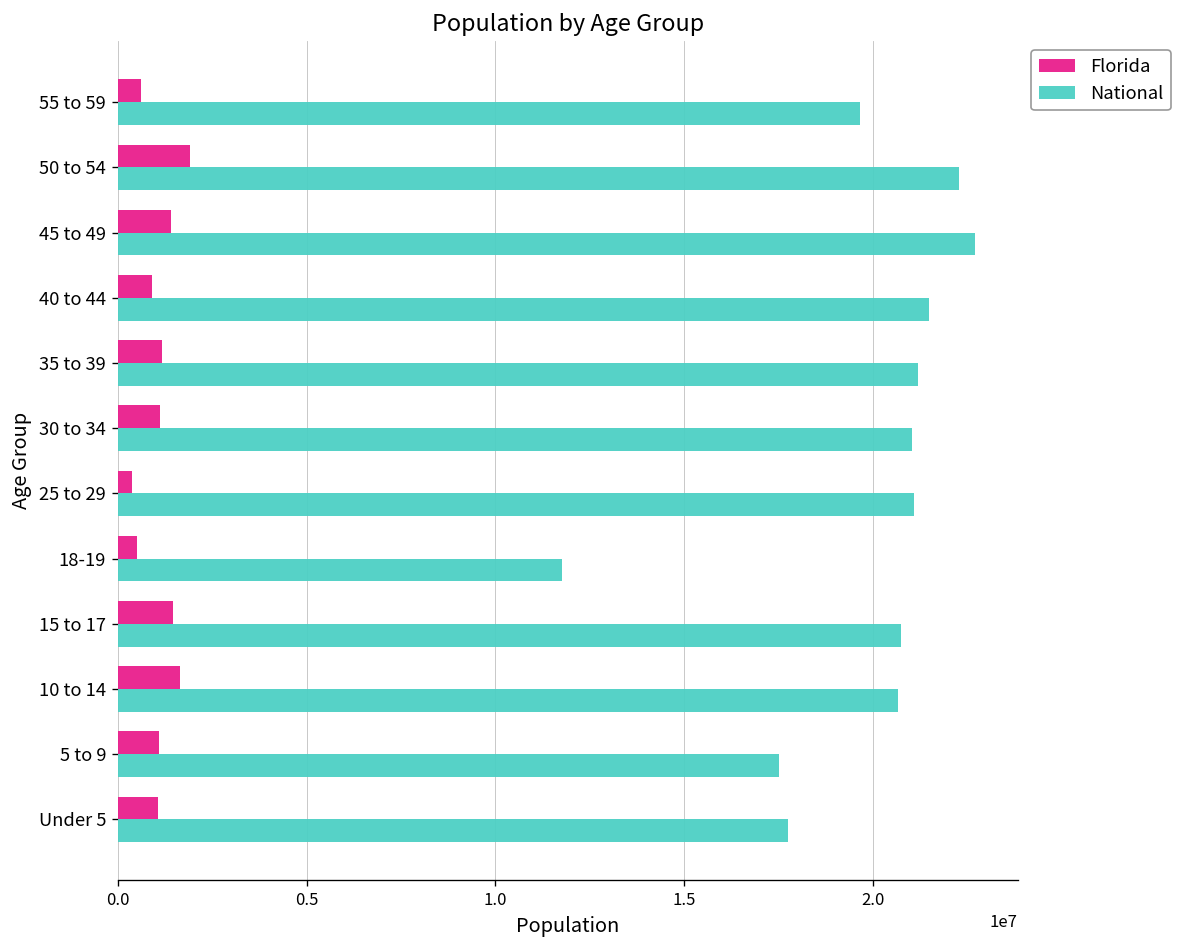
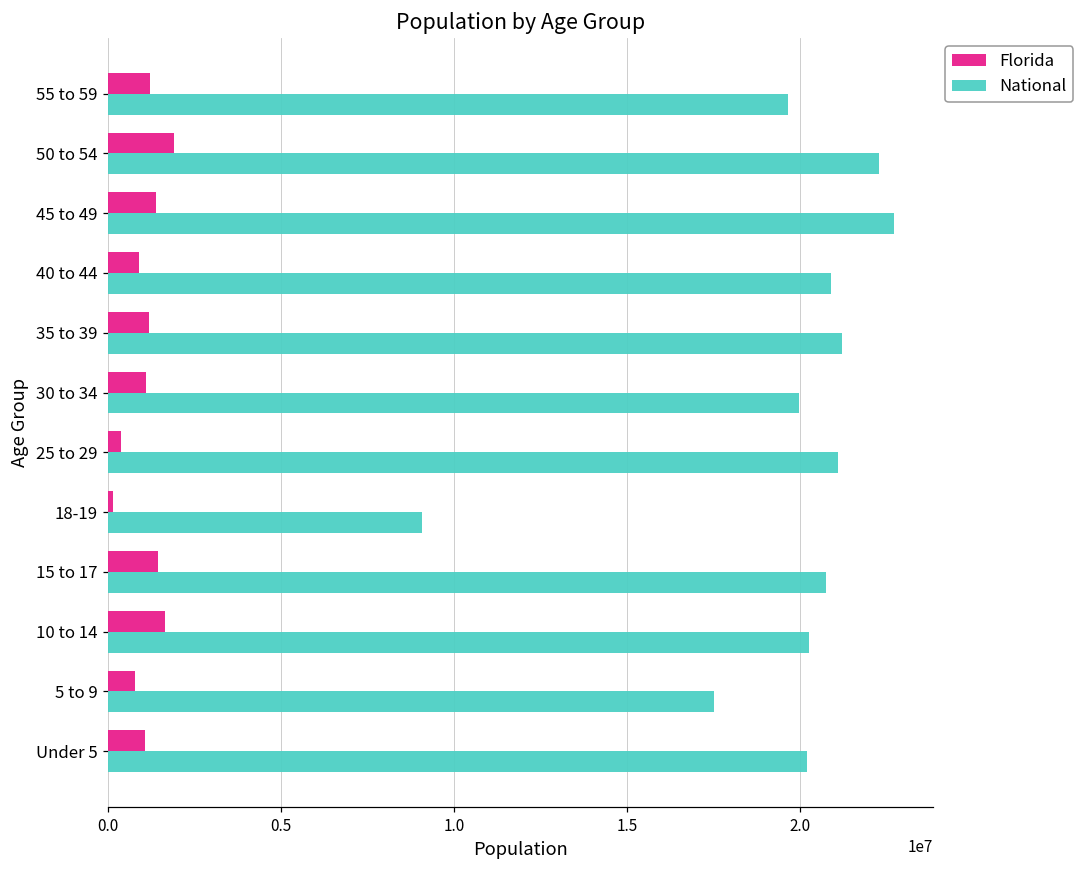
Florida, 55 to 59: 600000 -> 1200000
National, 40 to 44: 21500000 -> 20900000
National, 30 to 34: 21100000 -> 20000000
Florida, 18-19: 500000 -> 100000
National, 18-19: 11800000 -> 9100000
National, 10 to 14: 20700000 -> 20300000
Florida, 5 to 9: 1100000 -> 800000
National, Under 5: 17800000 -> 20200000
